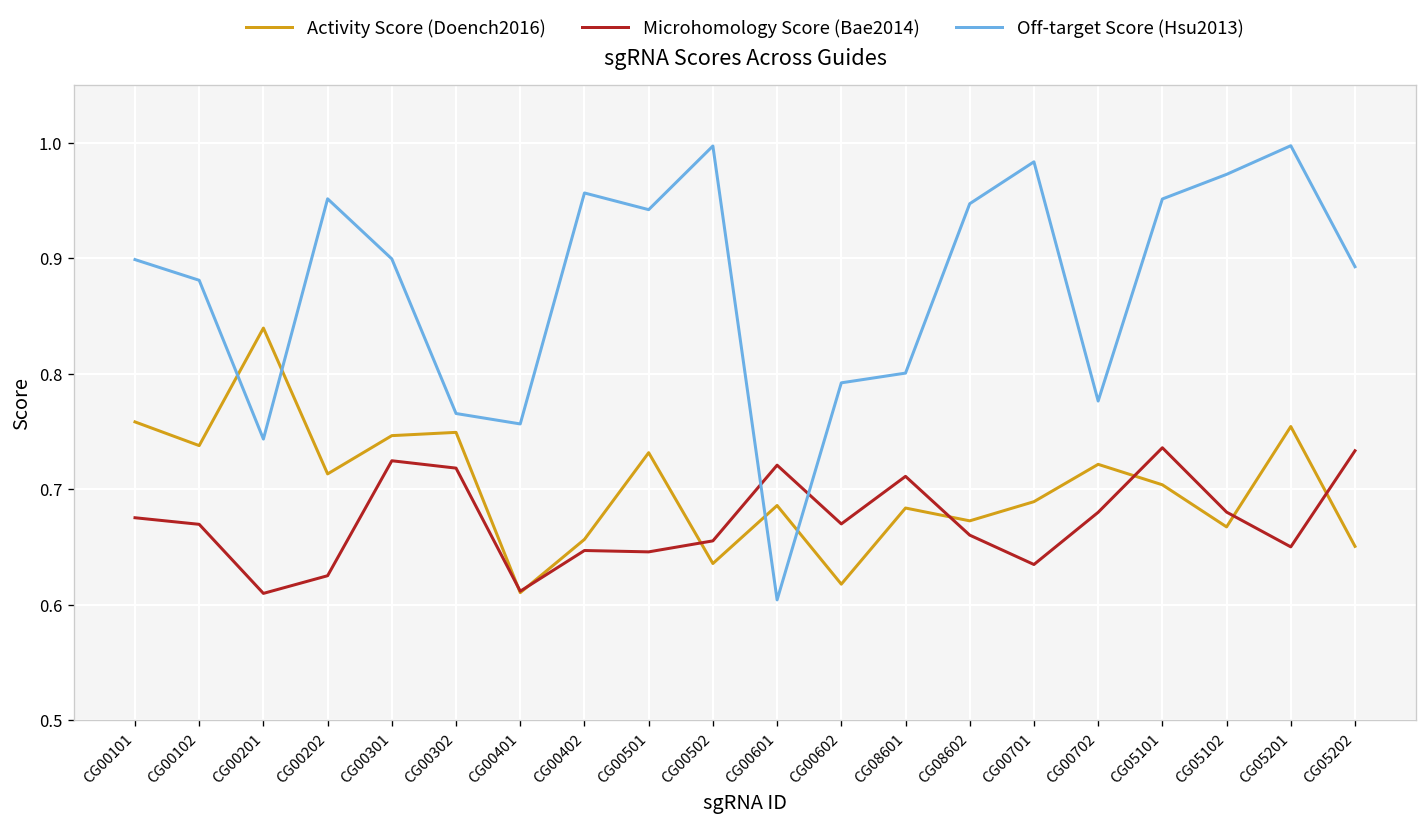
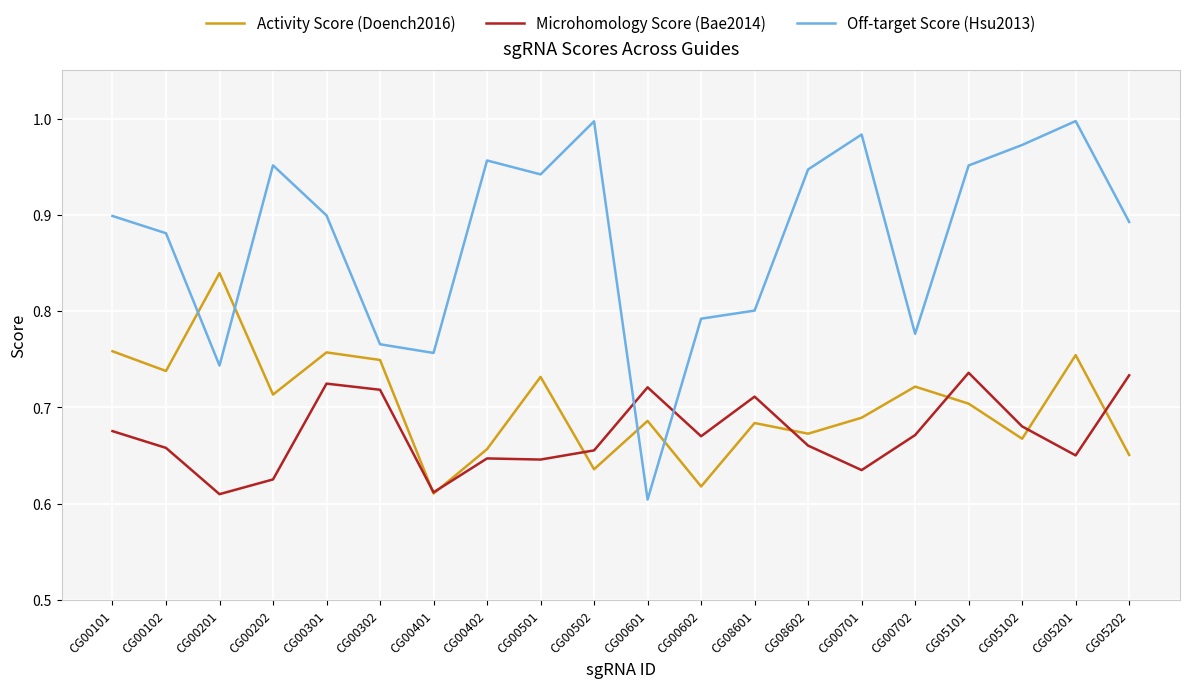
Microhomology Score (Bae2014), CG00102: 0.67 -> 0.66
Activity Score (Doench2016), CG00301: 0.75 -> 0.76
Microhomology Score (Bae2014), CG00702: 0.68 -> 0.67
